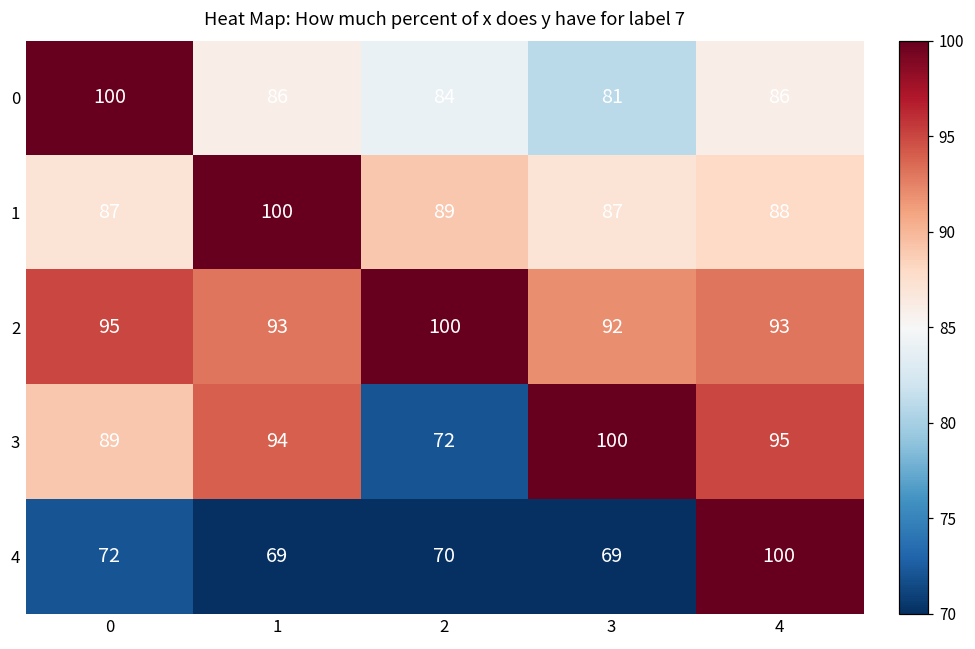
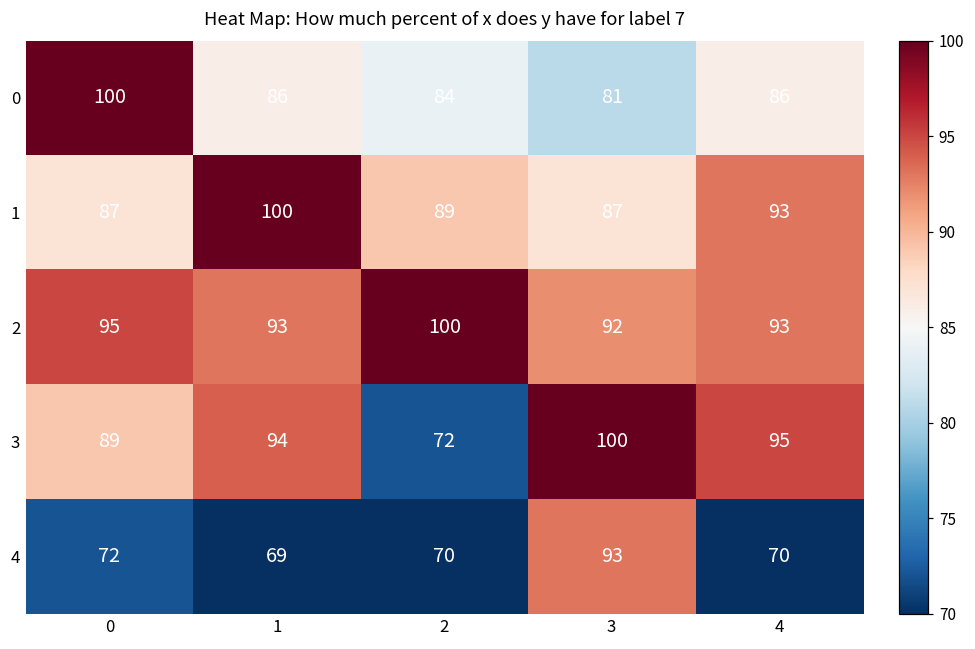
1, 4: 88 -> 93
4, 3: 69 -> 93
4, 4: 100 -> 70
